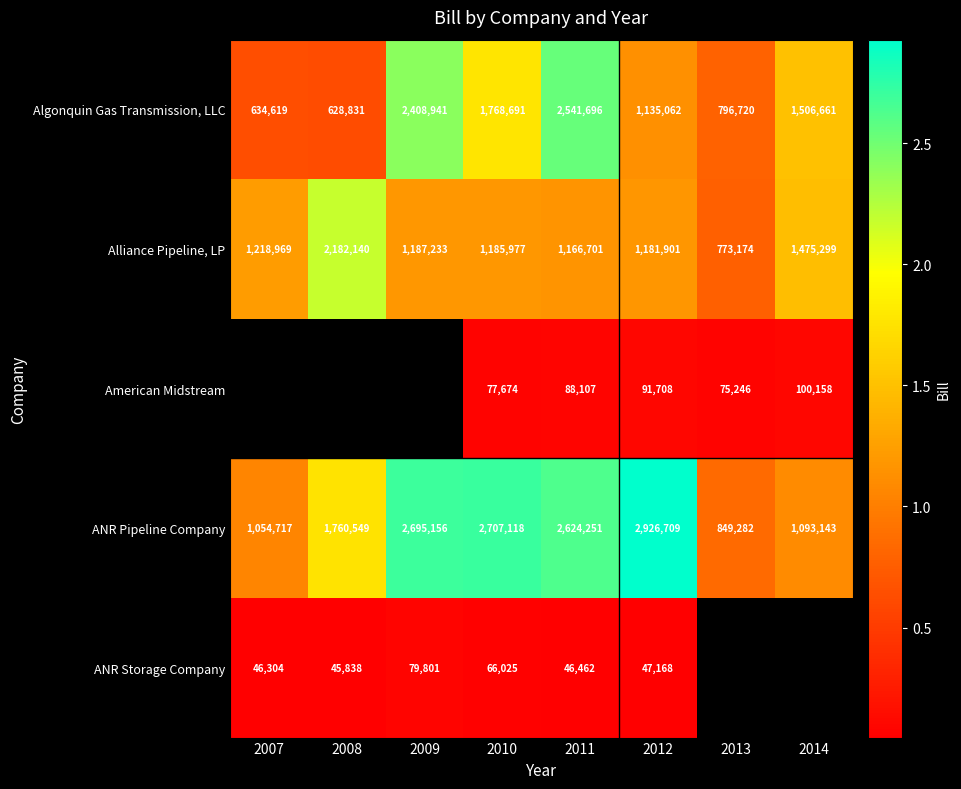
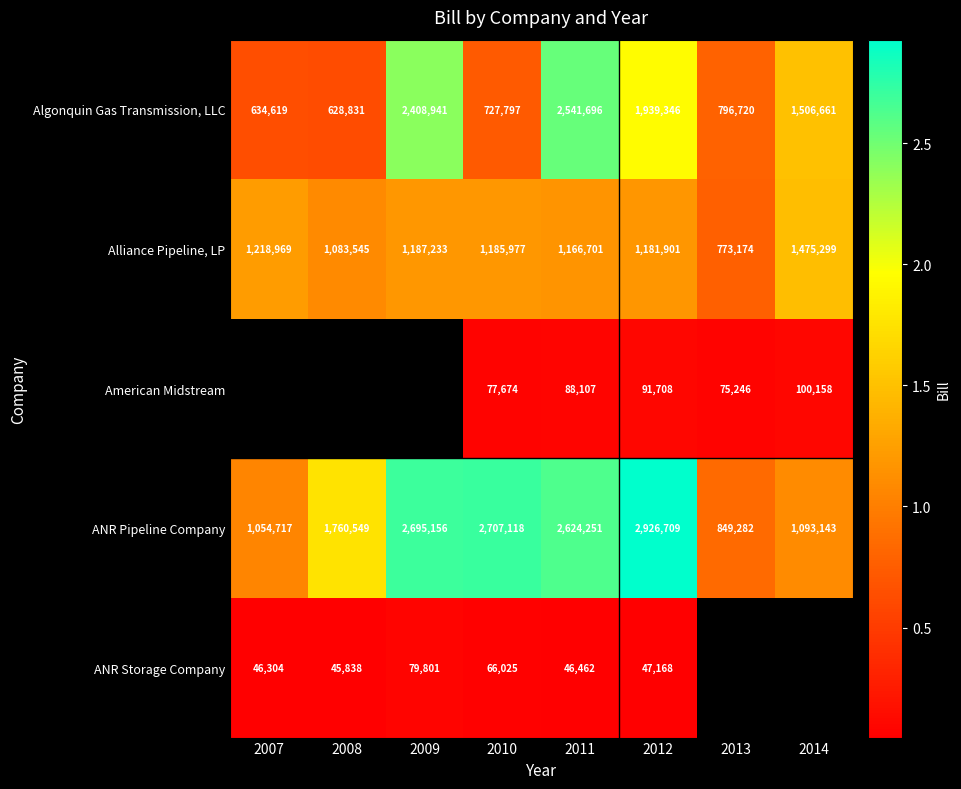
Algonquin Gas Transmission, LLC, 2010: 1,768,691 -> 727,797
Algonquin Gas Transmission, LLC, 2012: 1,135,062 -> 1,939,346
Alliance Pipeline, LP, 2008: 2,182,140 -> 1,083,545
